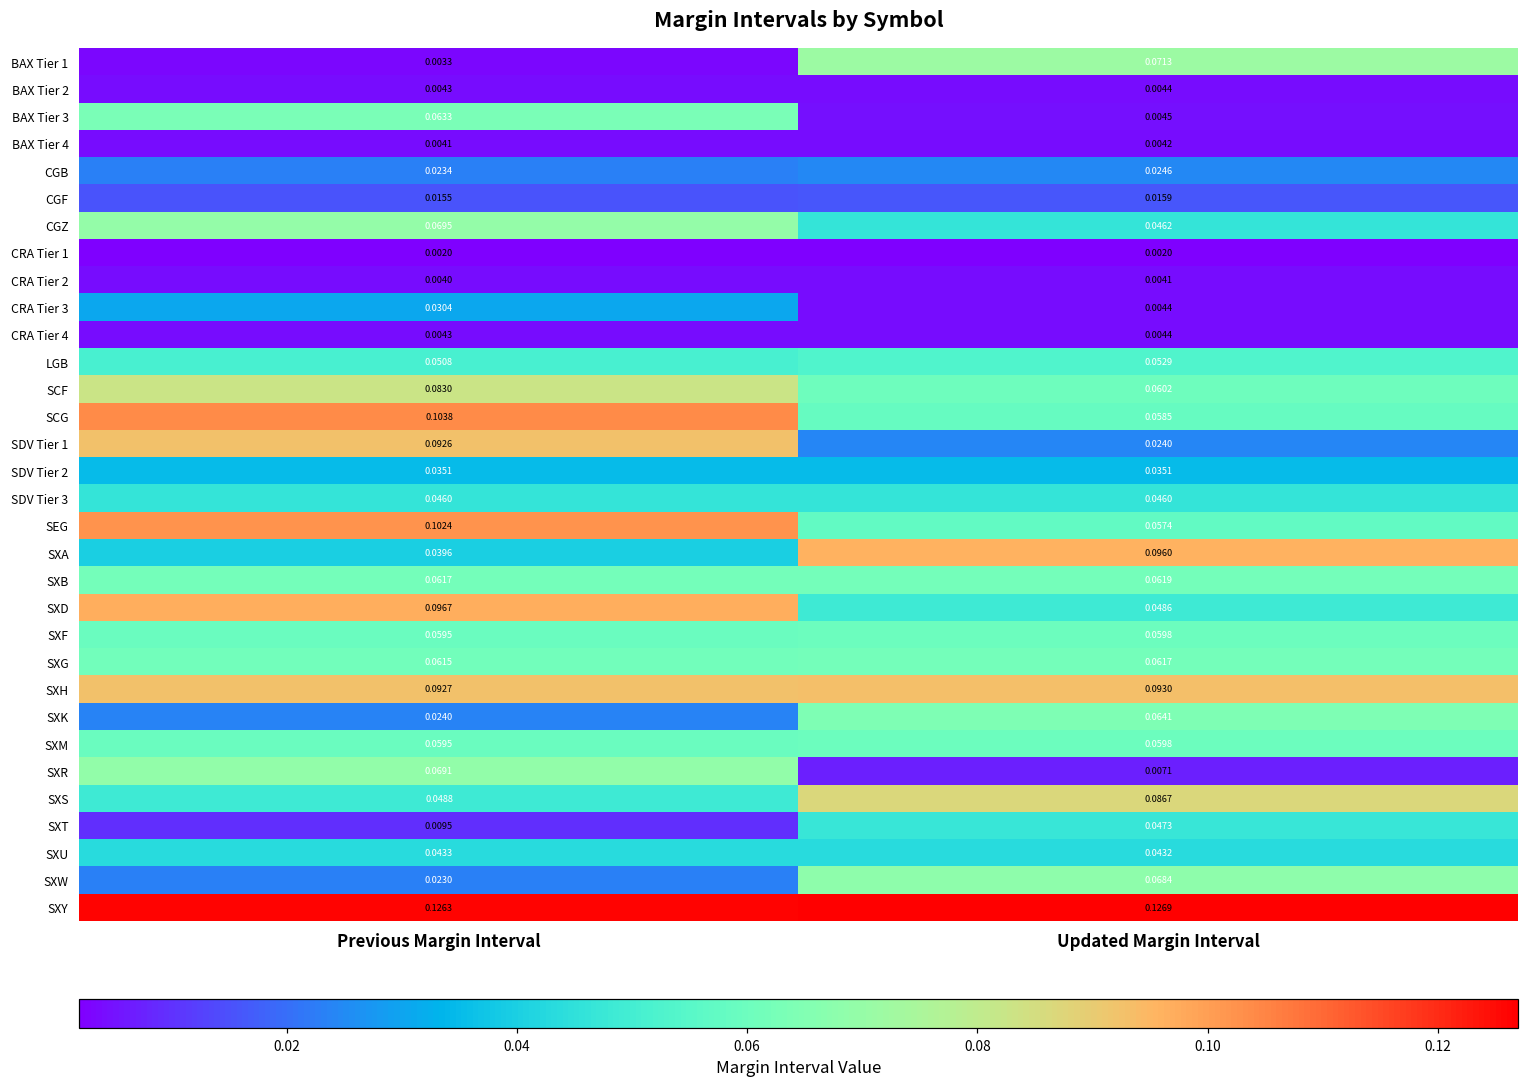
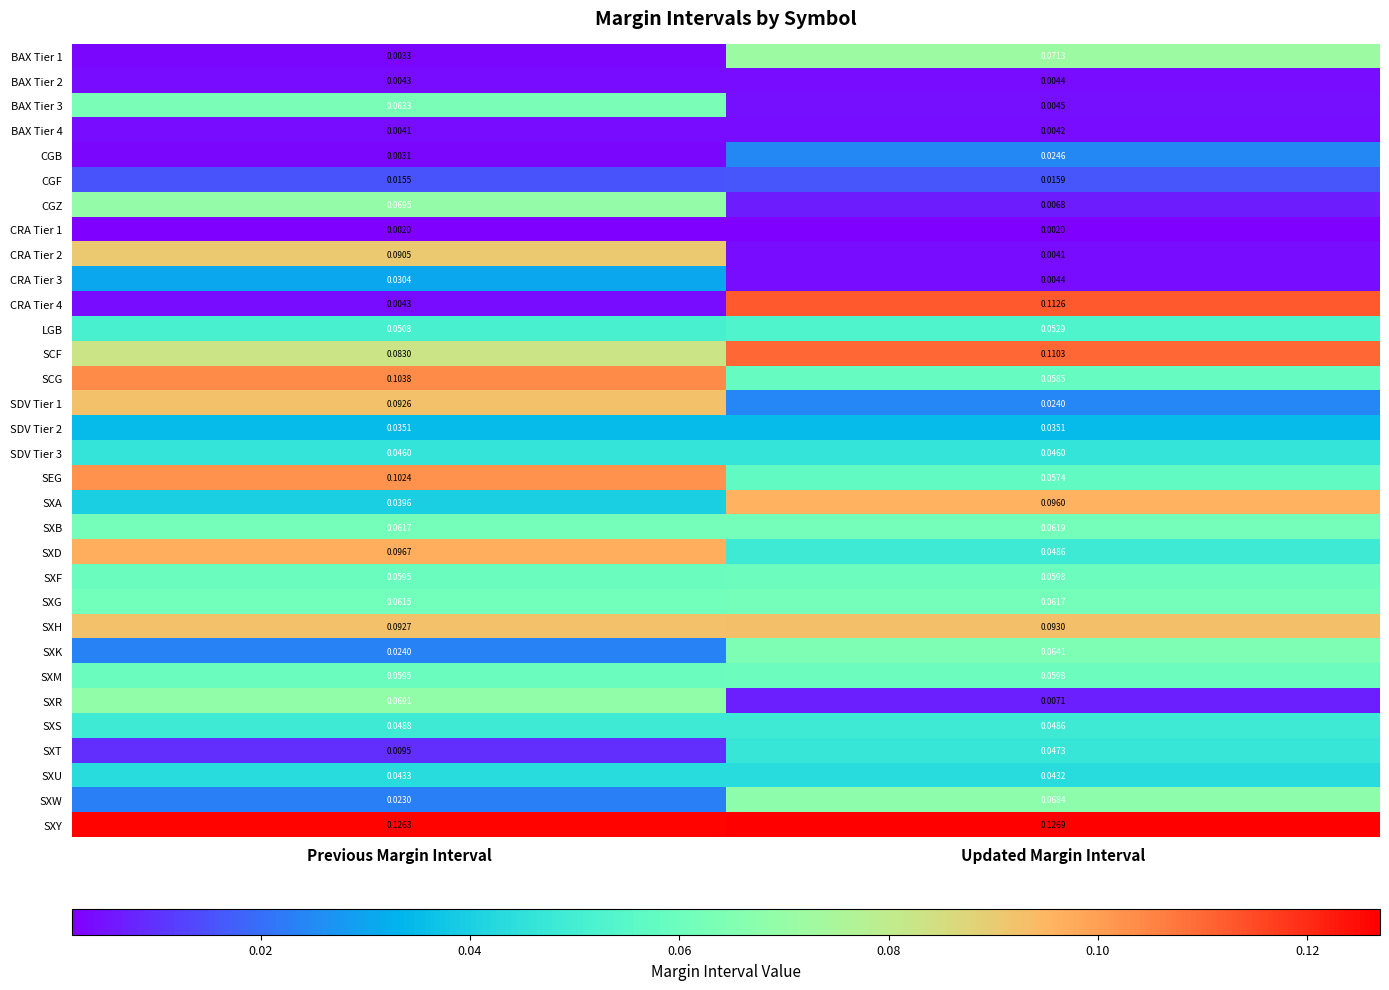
CGB, Previous Margin Interval: 0.0234 -> 0.0031
CGZ, Updated Margin Interval: 0.0462 -> 0.0068
CRA Tier 2, Previous Margin Interval: 0.0040 -> 0.0905
CRA Tier 4, Updated Margin Interval: 0.0044 -> 0.1126
SCF, Updated Margin Interval: 0.0602 -> 0.1103
SXS, Updated Margin Interval: 0.0867 -> 0.0486
